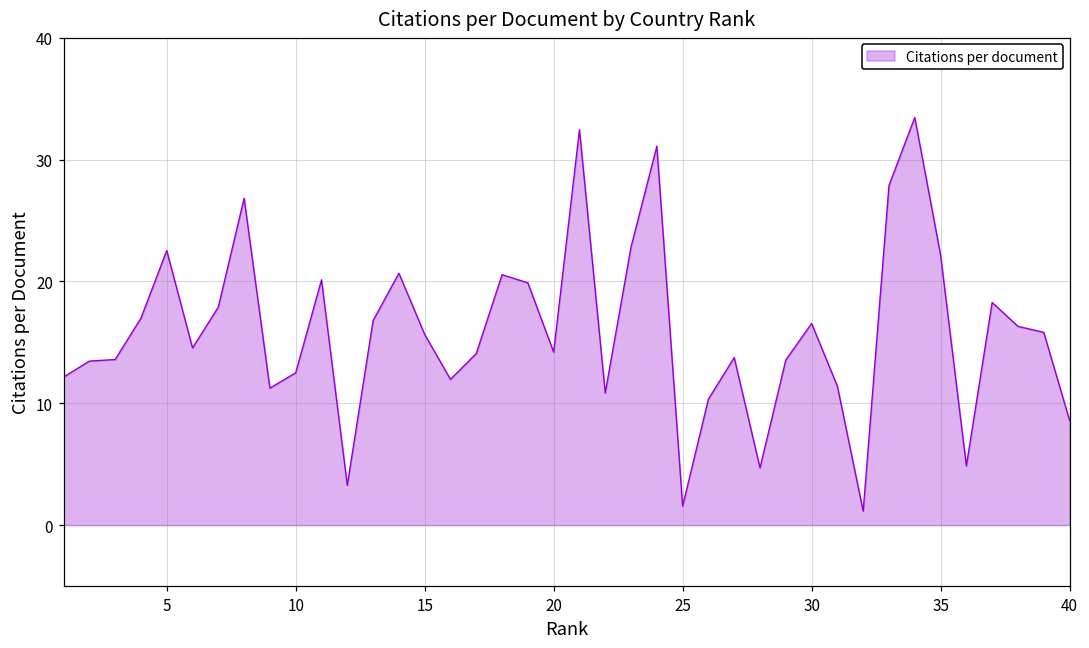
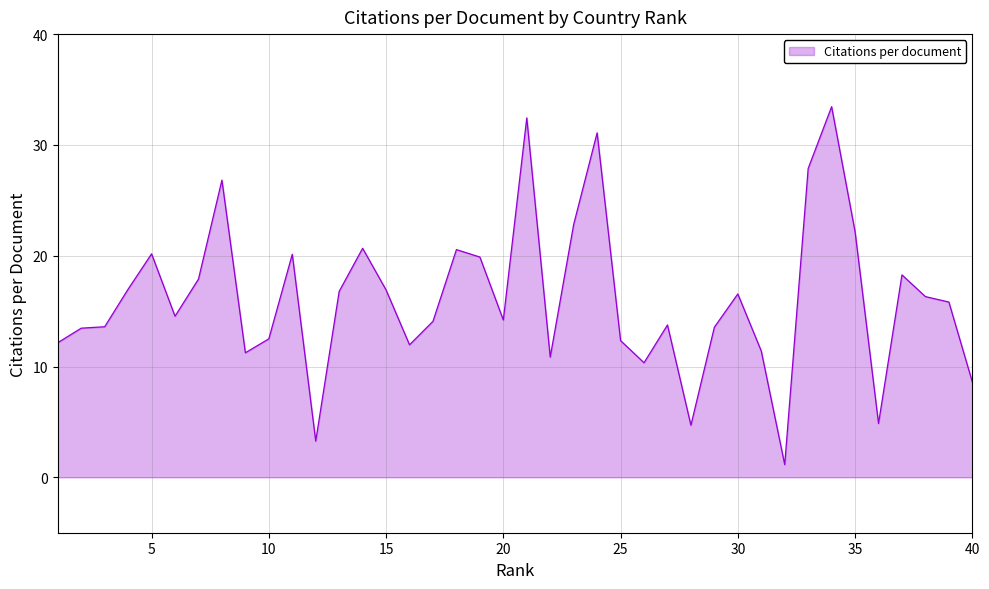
5: 22.5 -> 20.2
15: 15.7 -> 16.9
25: 1.6 -> 12.3
